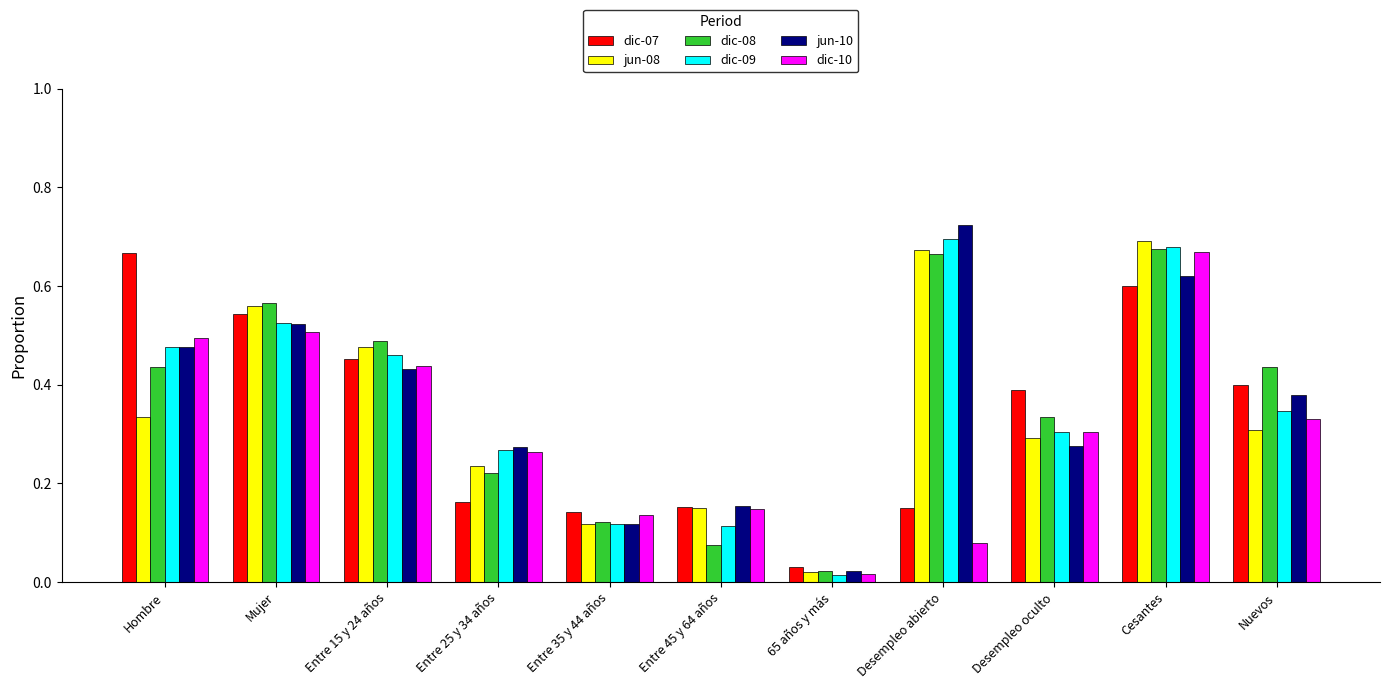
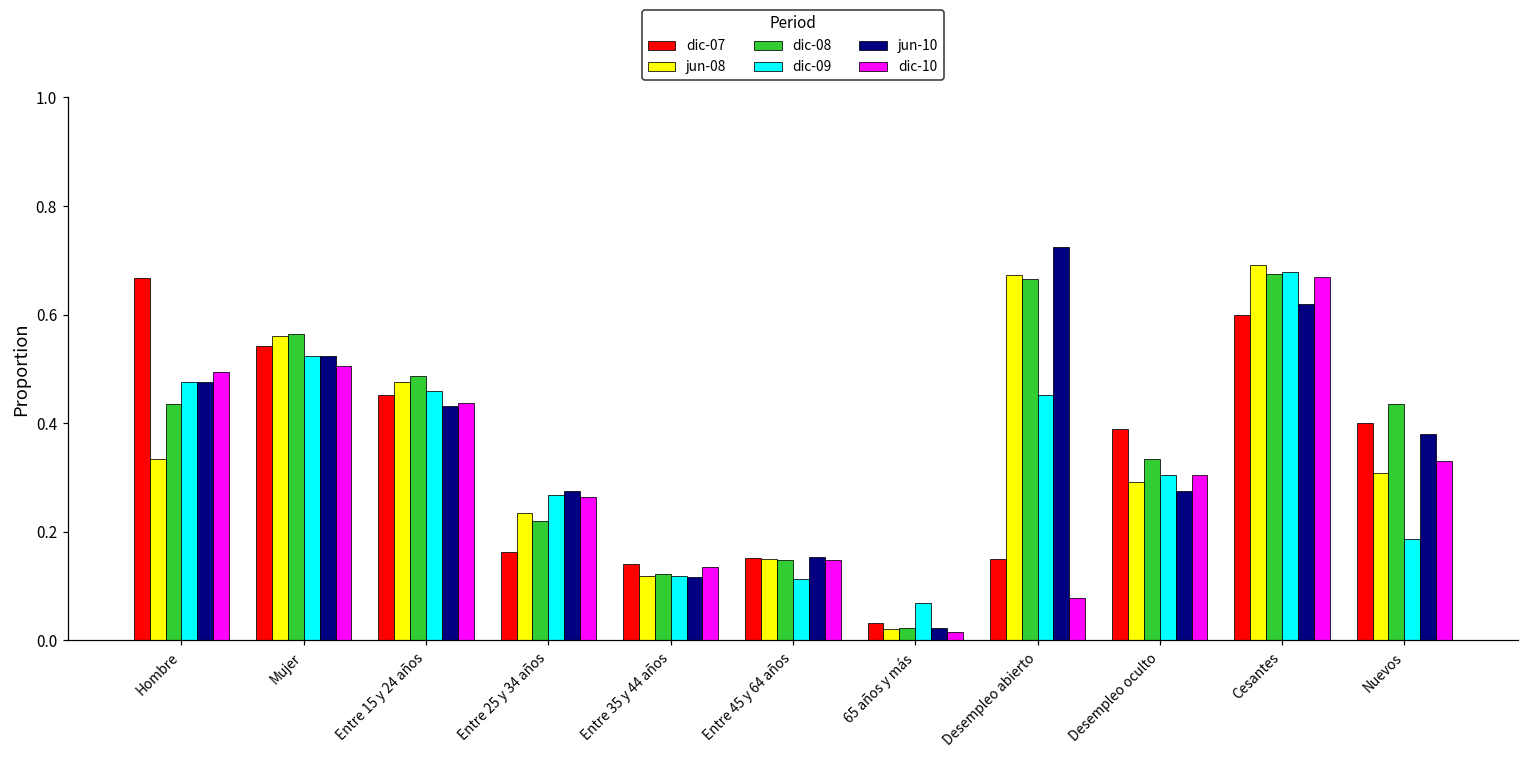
dic-08, Entre 45 y 64 años: 0.08 -> 0.15
dic-09, 65 años y más: 0.01 -> 0.07
dic-09, Desempleo abierto: 0.70 -> 0.45
dic-09, Nuevos: 0.35 -> 0.19
